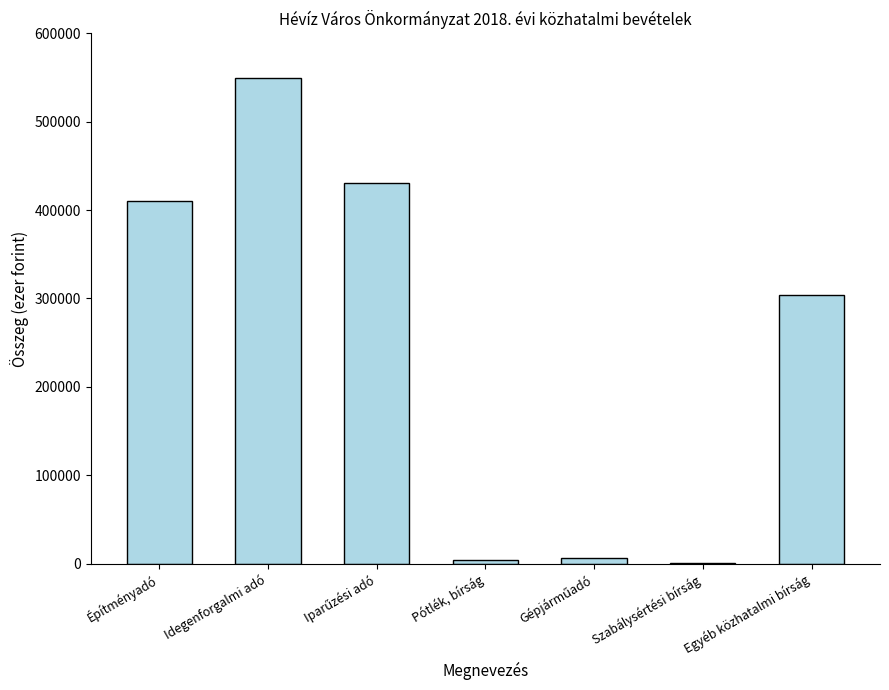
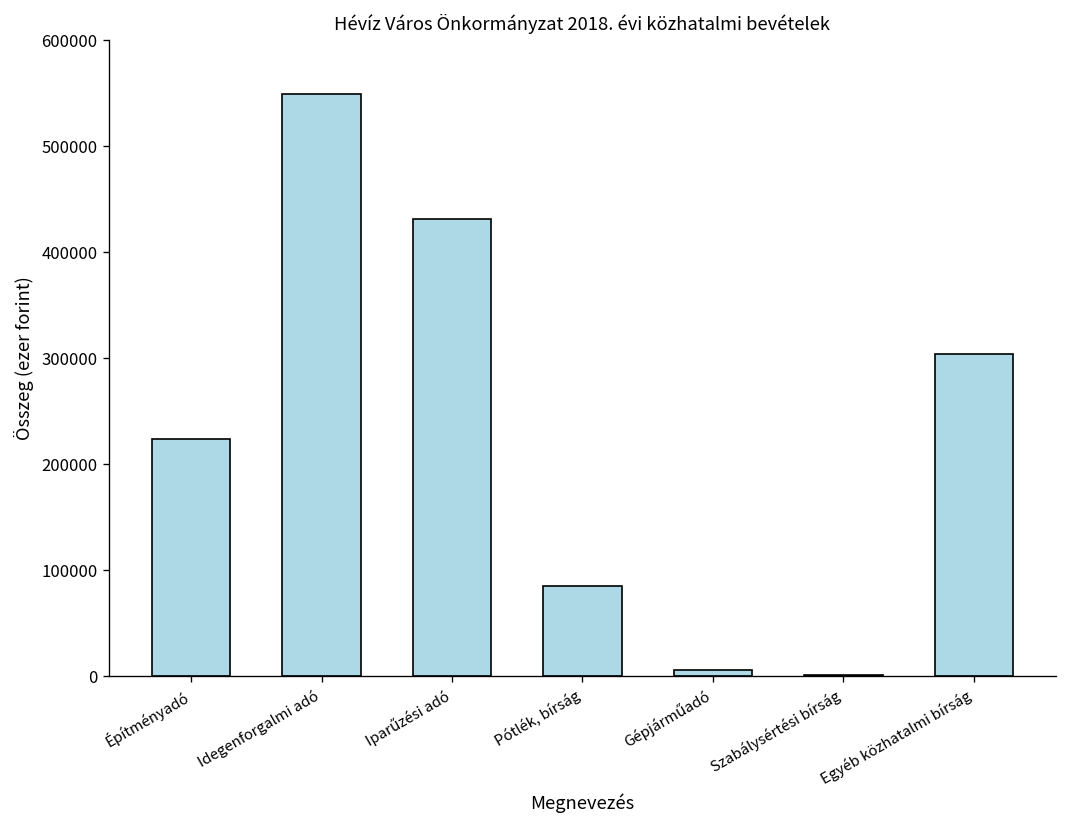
Építményadó: 410000 -> 220000
Pótlék, bírság: 0 -> 80000
